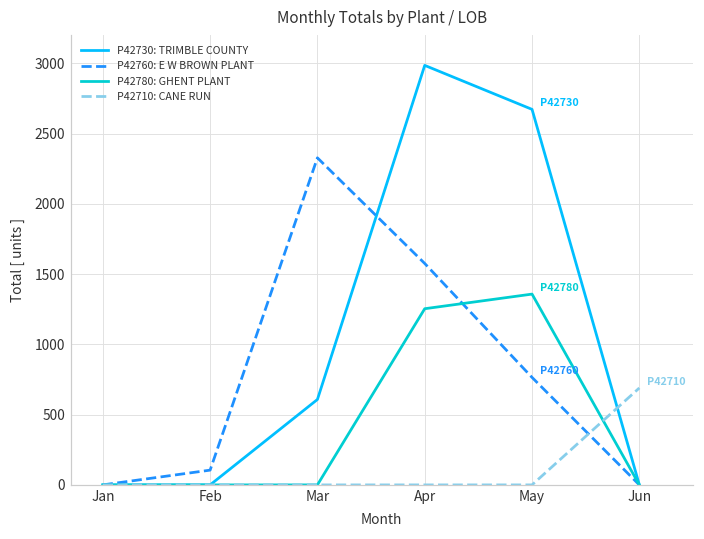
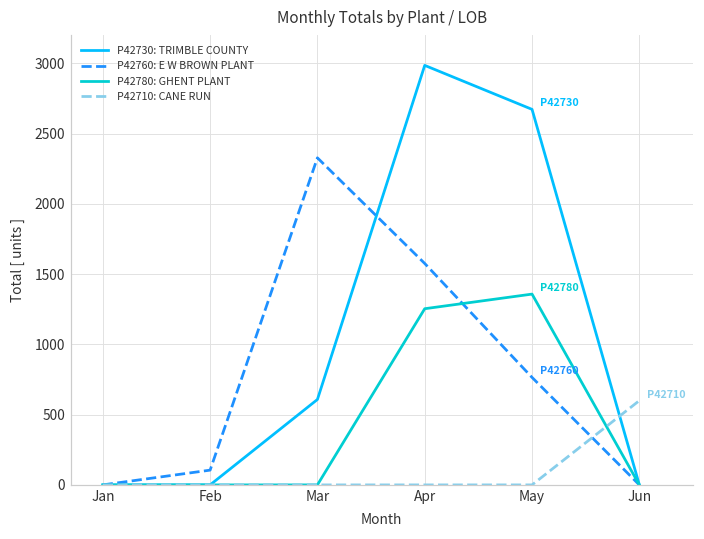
P42710: CANE RUN, Jun: 690 -> 600
